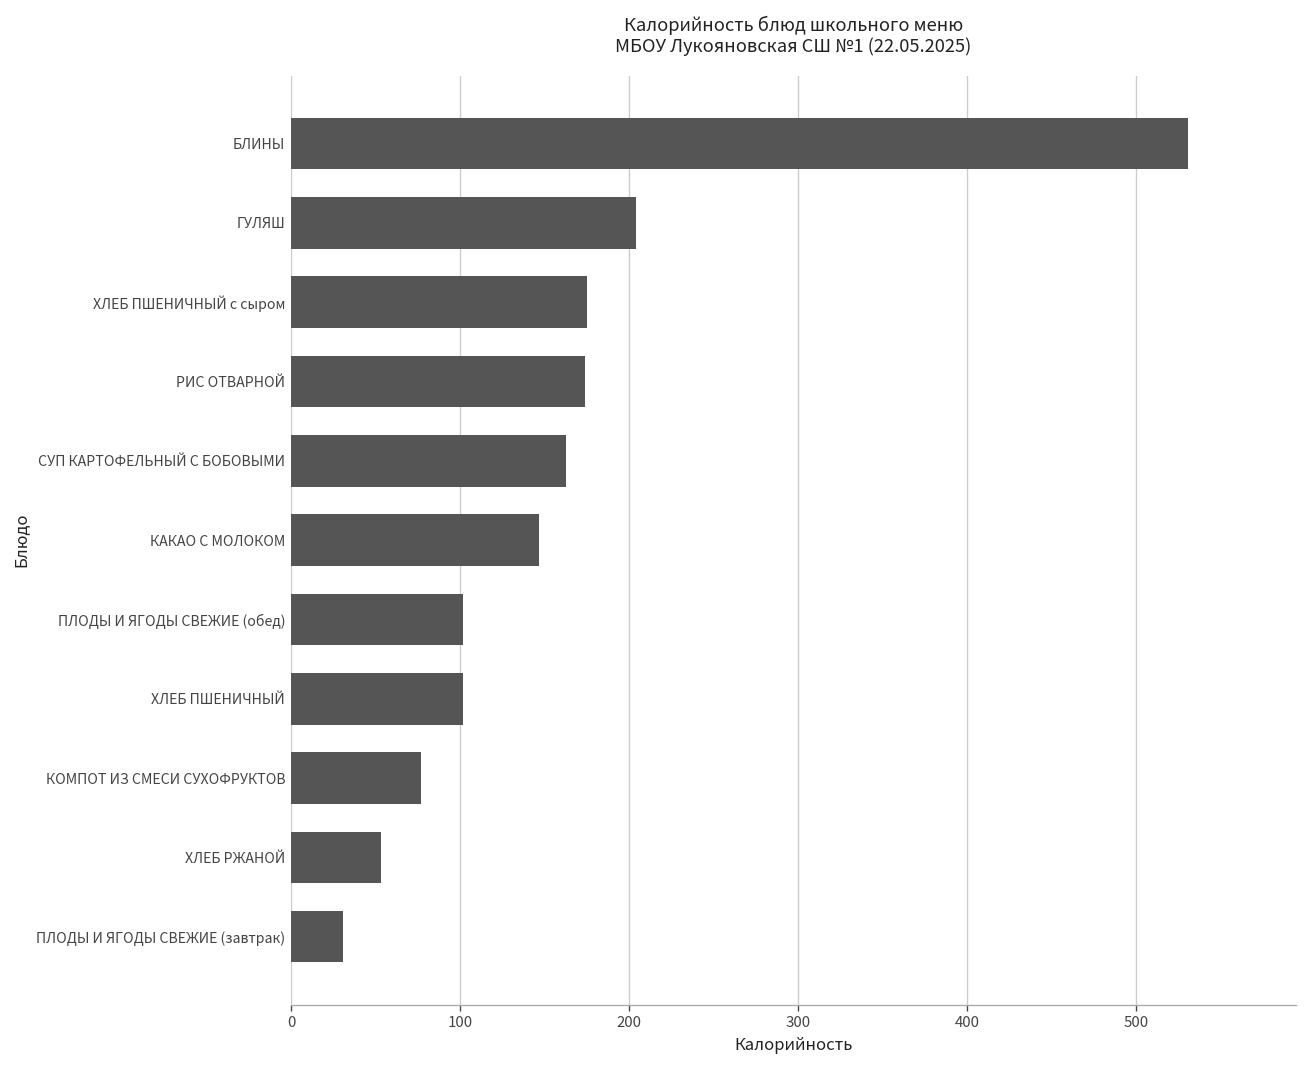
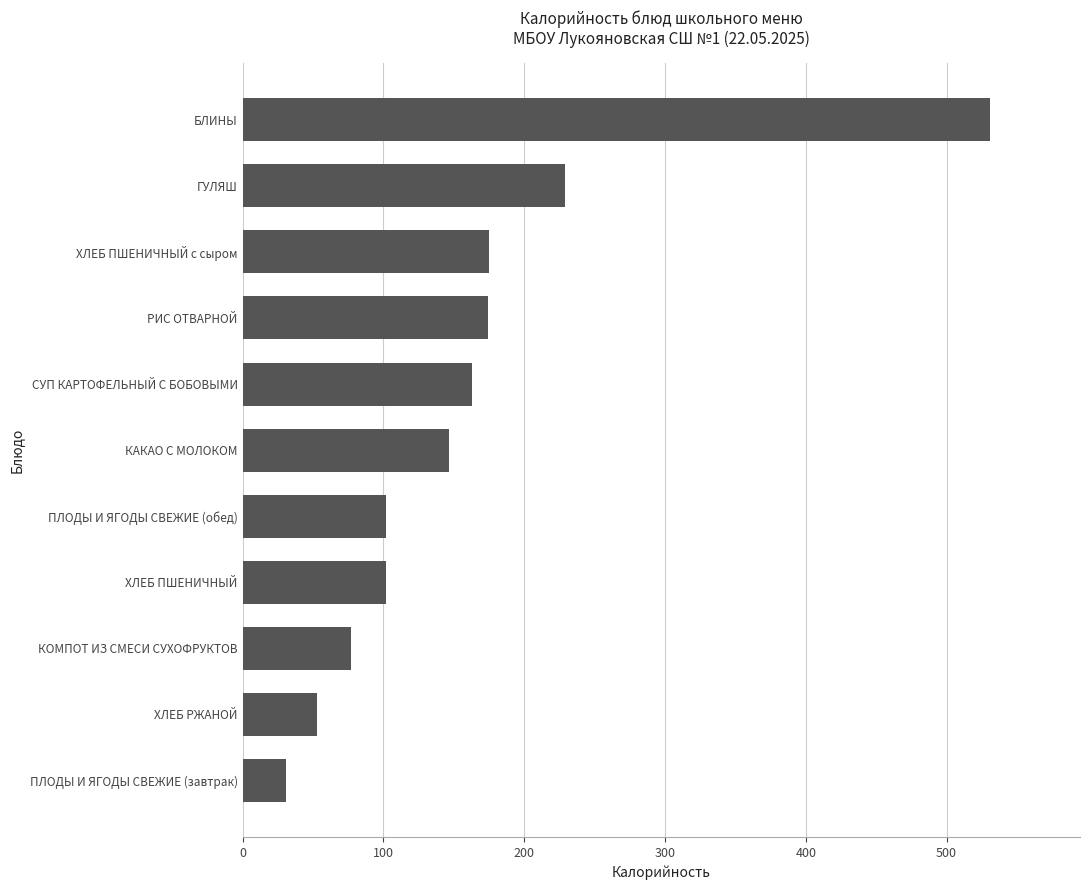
ГУЛЯШ: 204 -> 229
